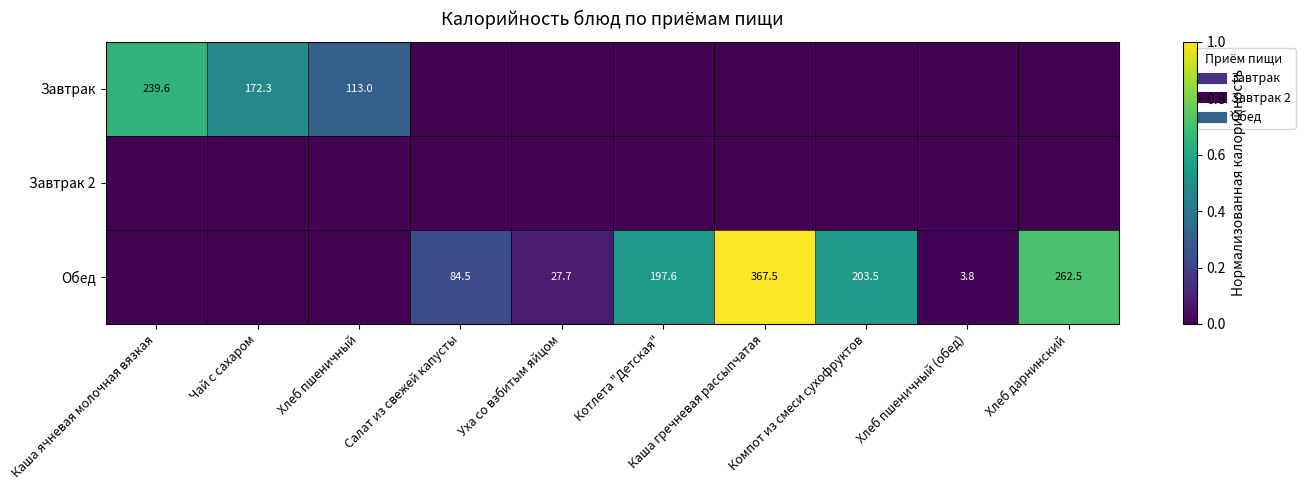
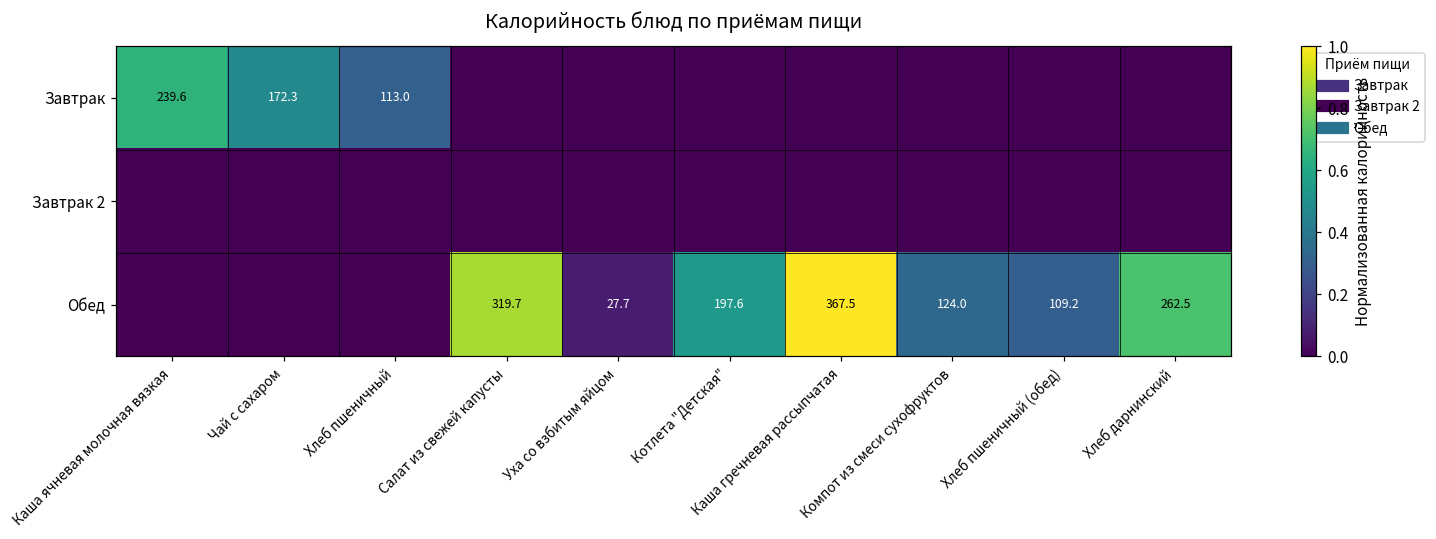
Обед, Салат из свежей капусты: 84.5 -> 319.7
Обед, Компот из смеси сухофруктов: 203.5 -> 124.0
Обед, Хлеб пшеничный (обед): 3.8 -> 109.2
